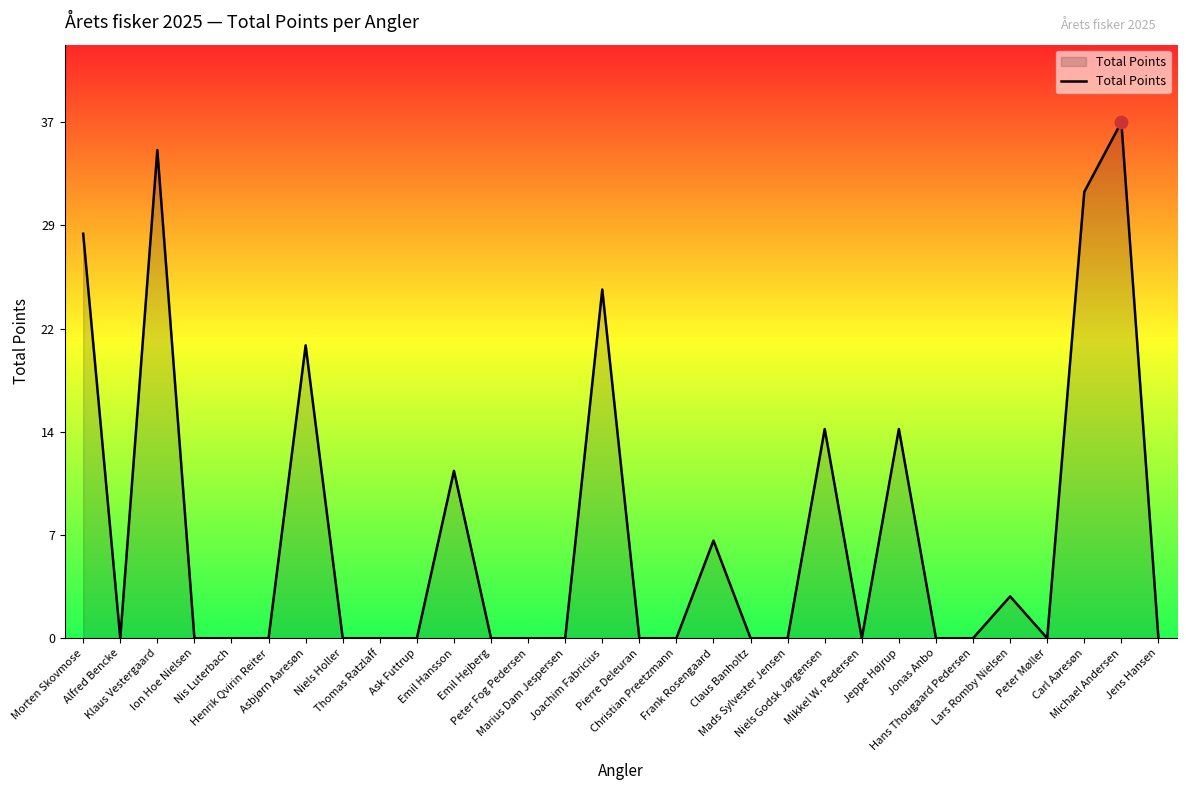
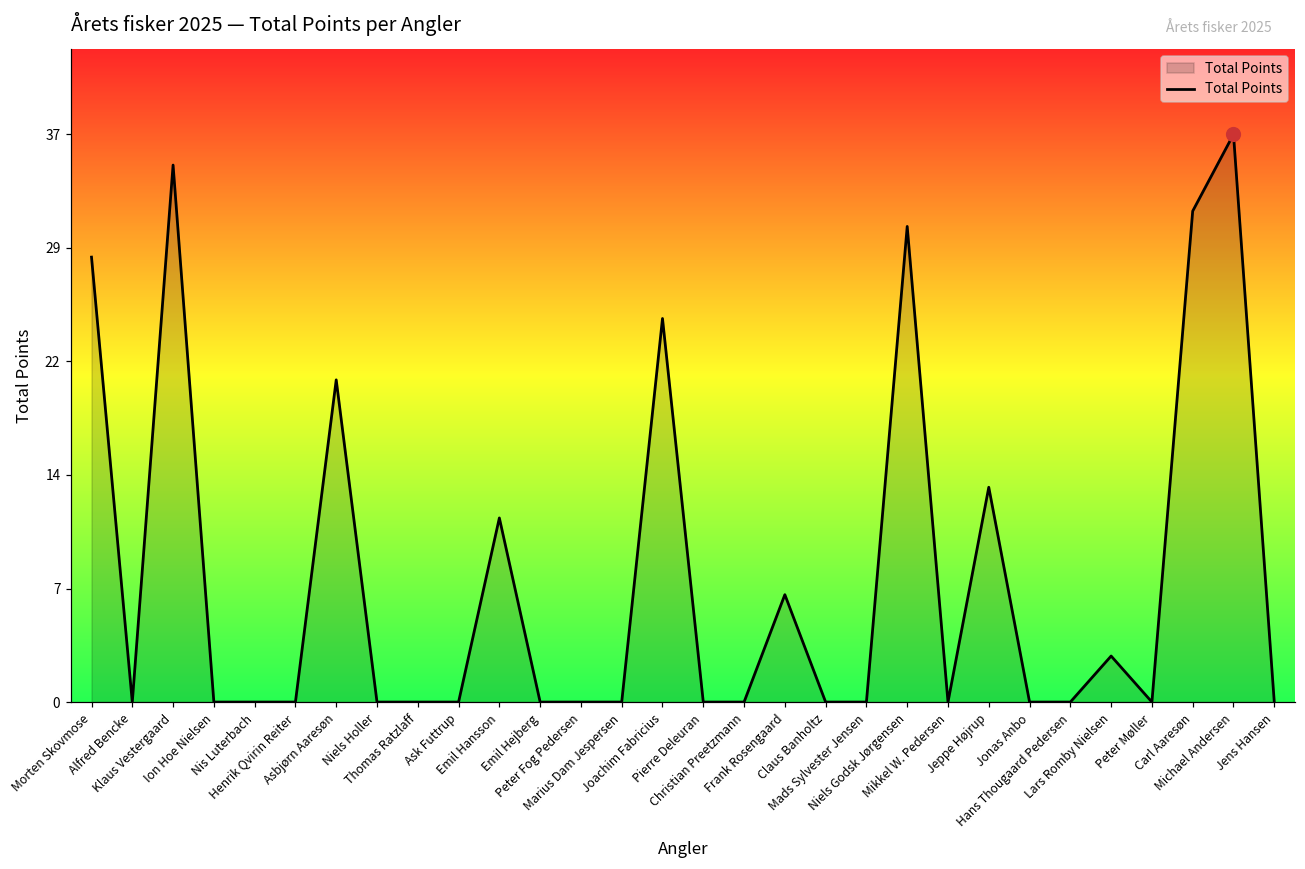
Total Points, Niels Godsk Jørgensen: 15 -> 31
Total Points, Jeppe Højrup: 15 -> 14
